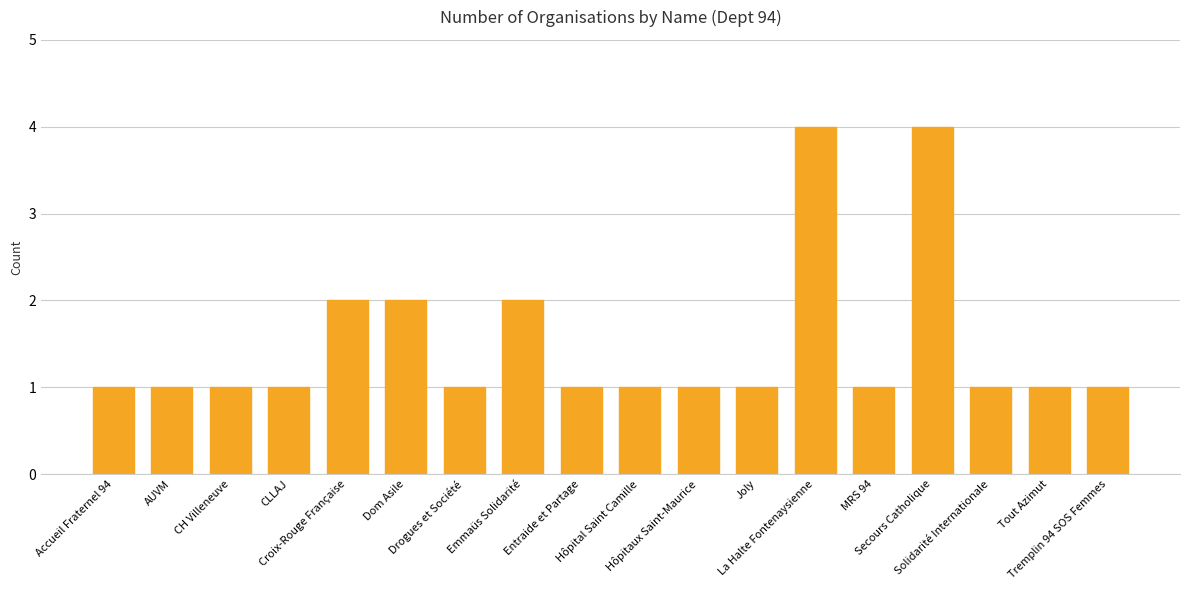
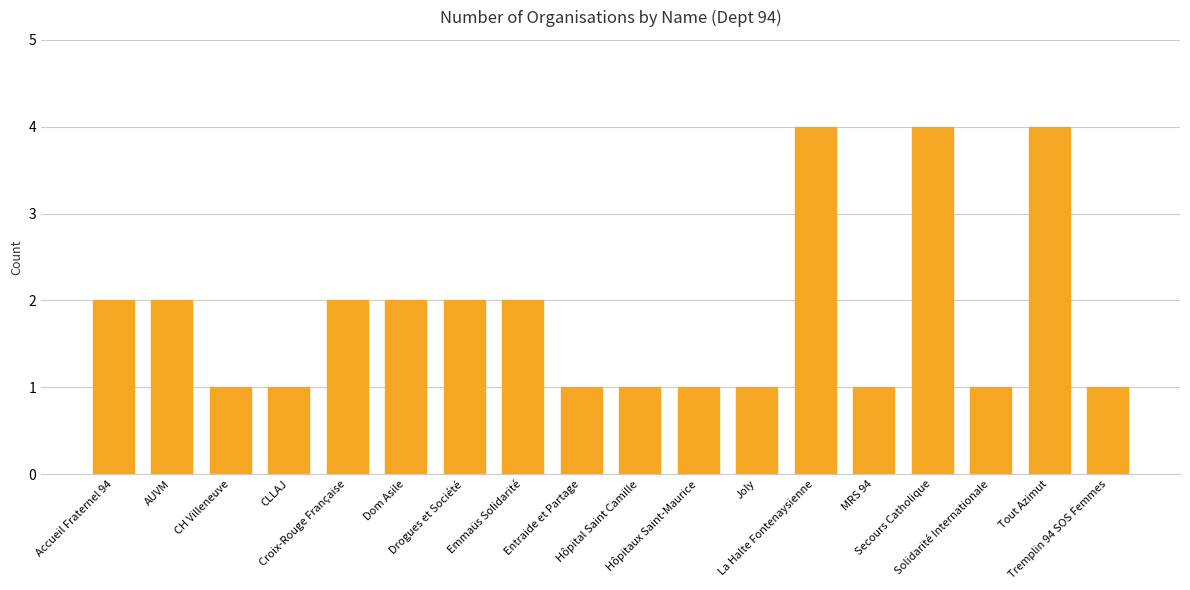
Accueil Fraternel 94: 1 -> 2
AUVM: 1 -> 2
Drogues et Société: 1 -> 2
Tout Azimut: 1 -> 4
